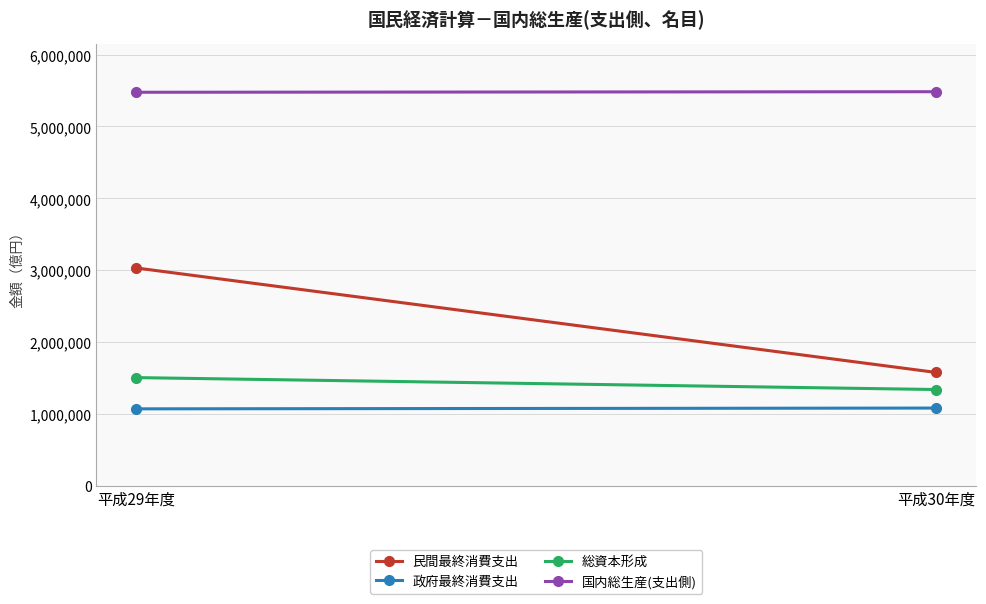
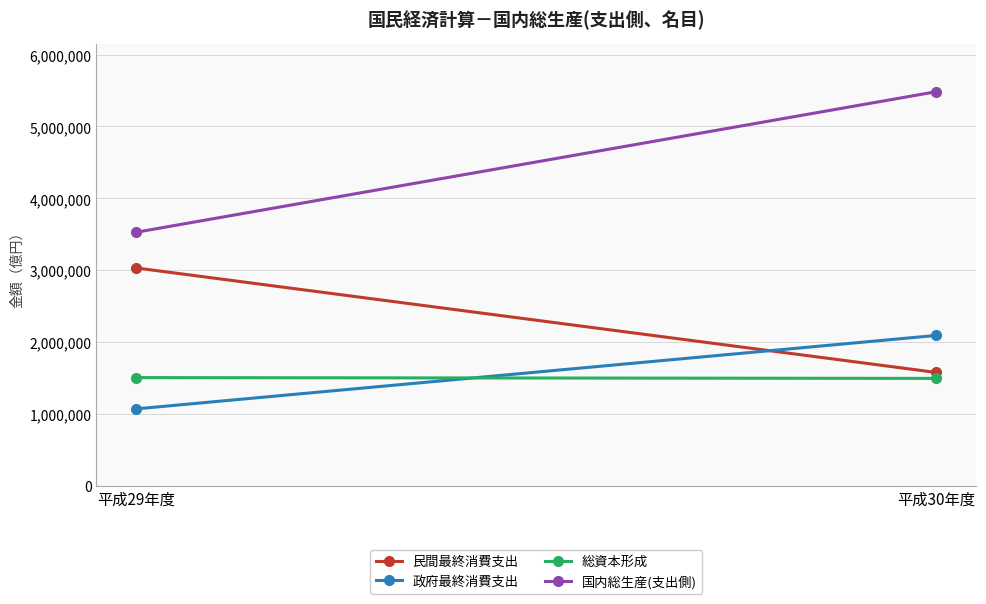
国内総生産(支出側), 平成29年度: 5,500,000 -> 3,500,000
政府最終消費支出, 平成30年度: 1,100,000 -> 2,100,000
総資本形成, 平成30年度: 1,300,000 -> 1,500,000
